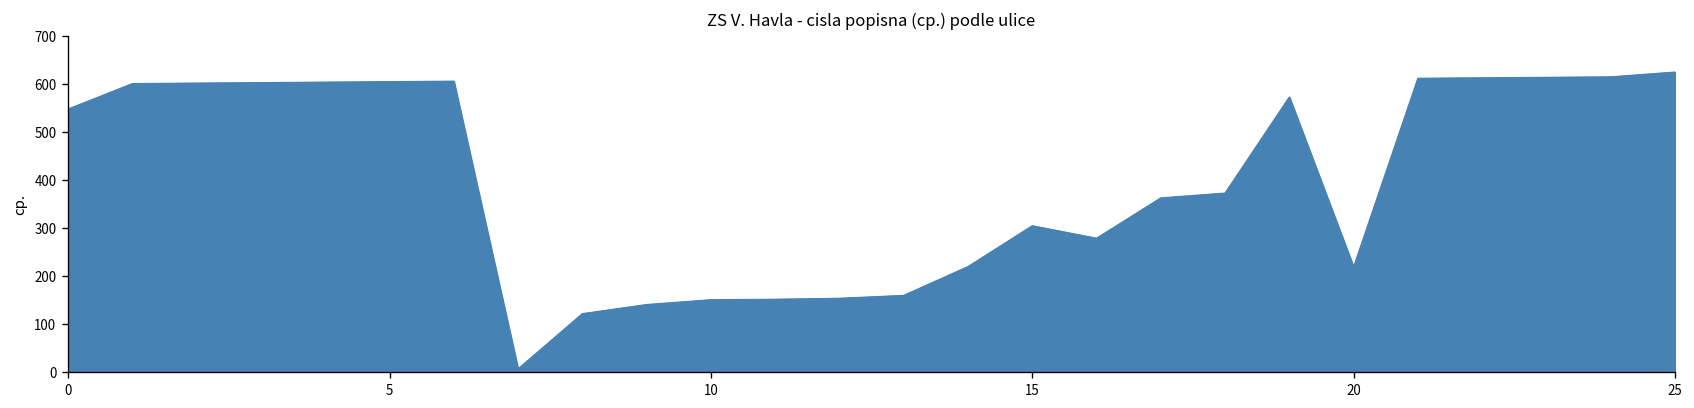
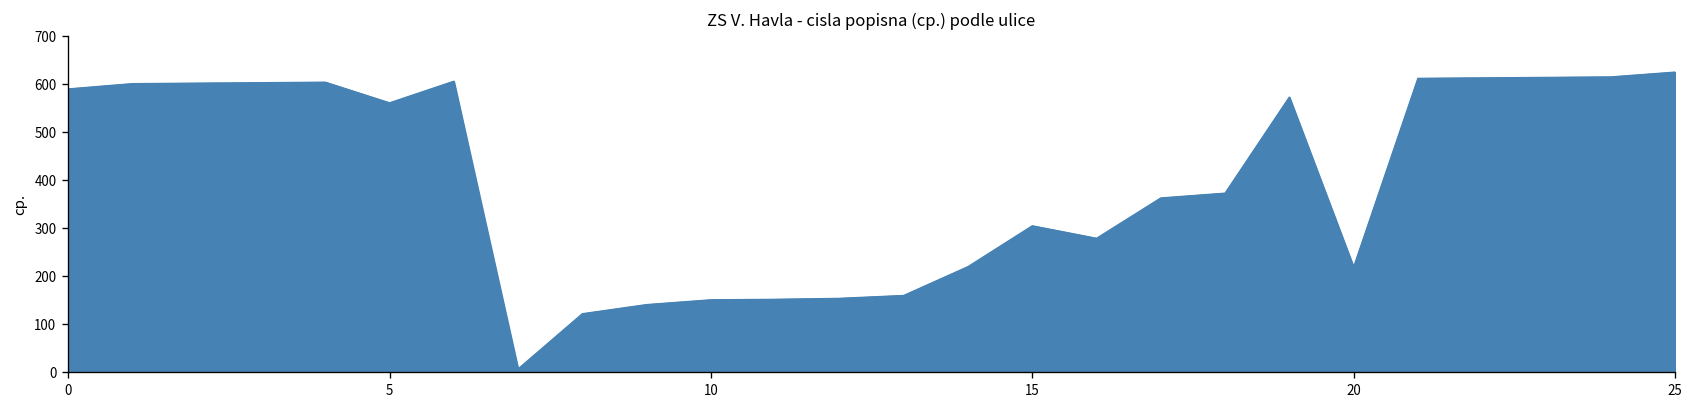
0: 550 -> 590
5: 610 -> 560
